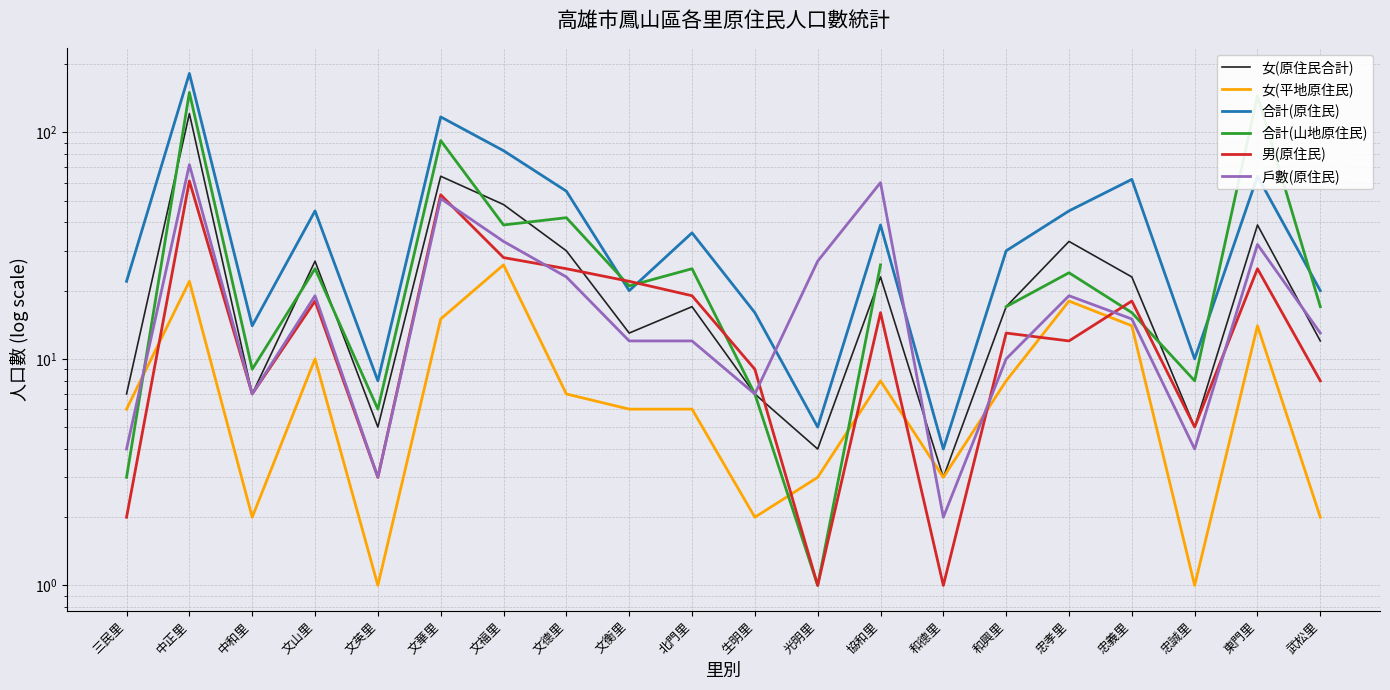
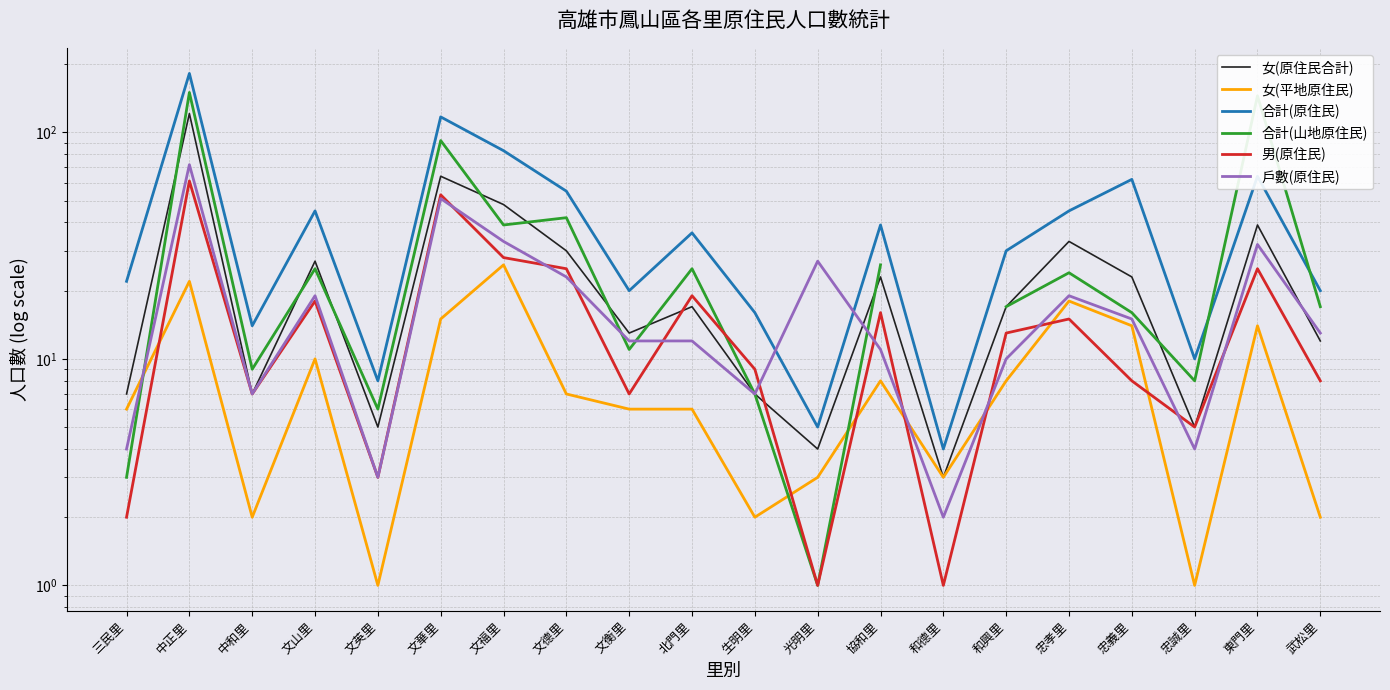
合計(山地原住民), 文衡里: 21 -> 11
男(原住民), 文衡里: 22 -> 7
戶數(原住民), 協和里: 60 -> 11
男(原住民), 忠孝里: 12 -> 15
男(原住民), 忠義里: 18 -> 8
